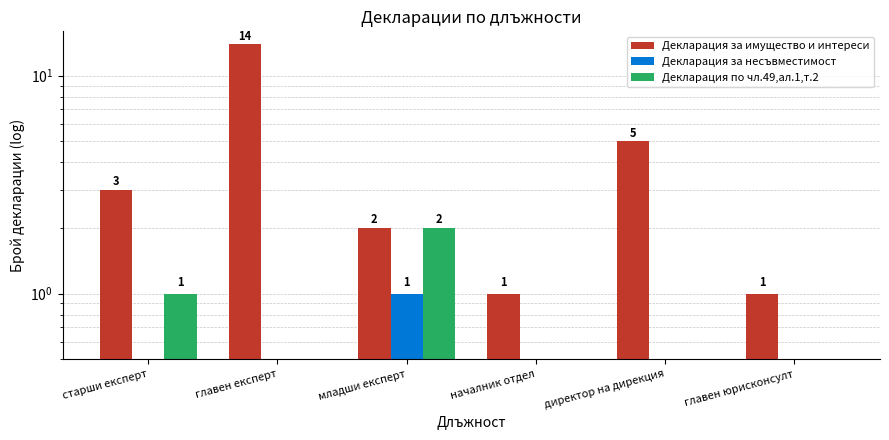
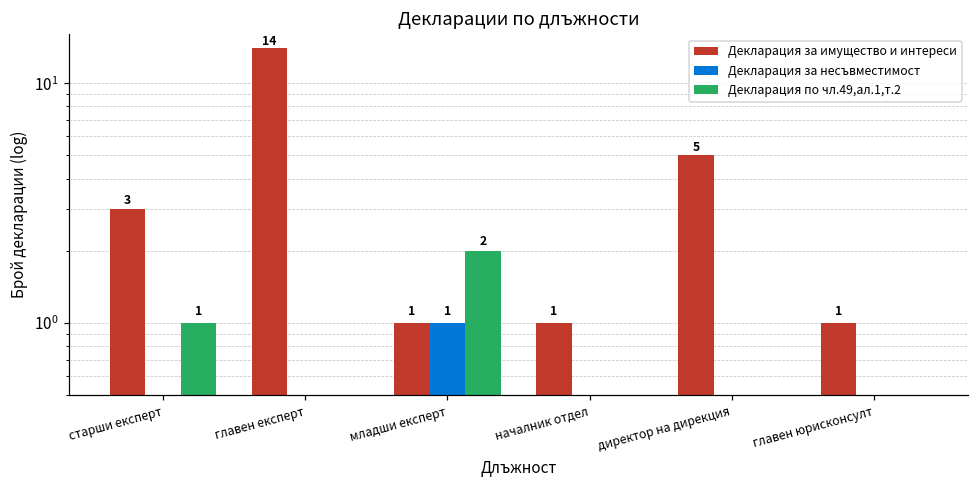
Декларация за имущество и интереси, младши експерт: 2 -> 1
